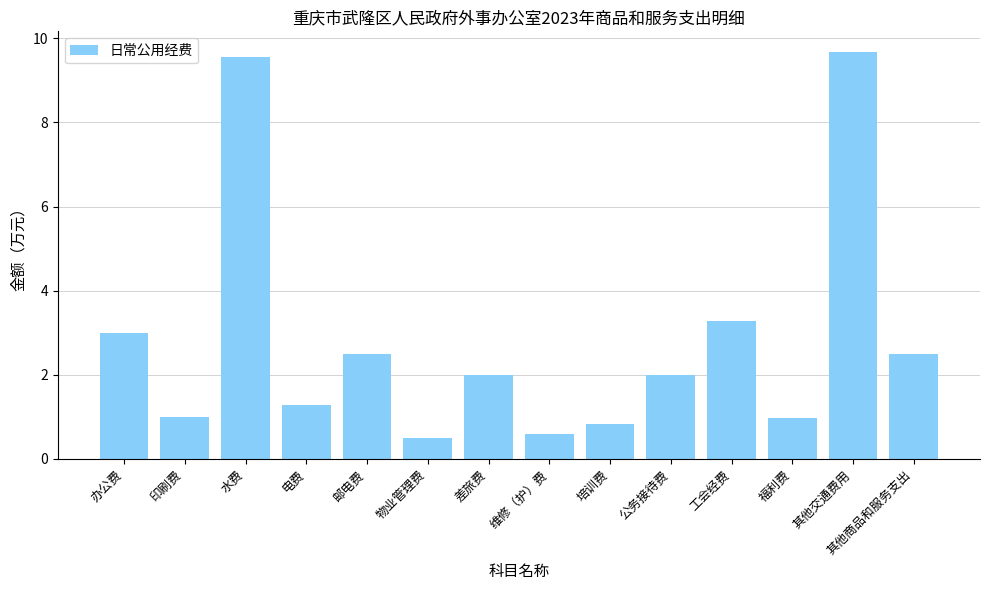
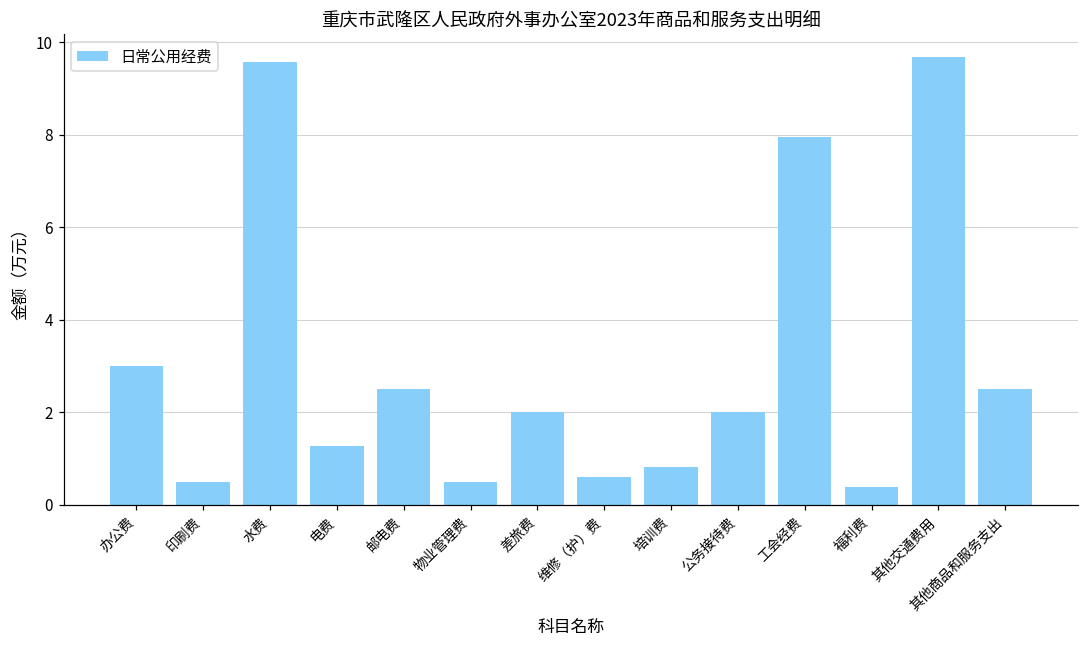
印刷费: 1.0 -> 0.5
工会经费: 3.3 -> 8.0
福利费: 1.0 -> 0.4
